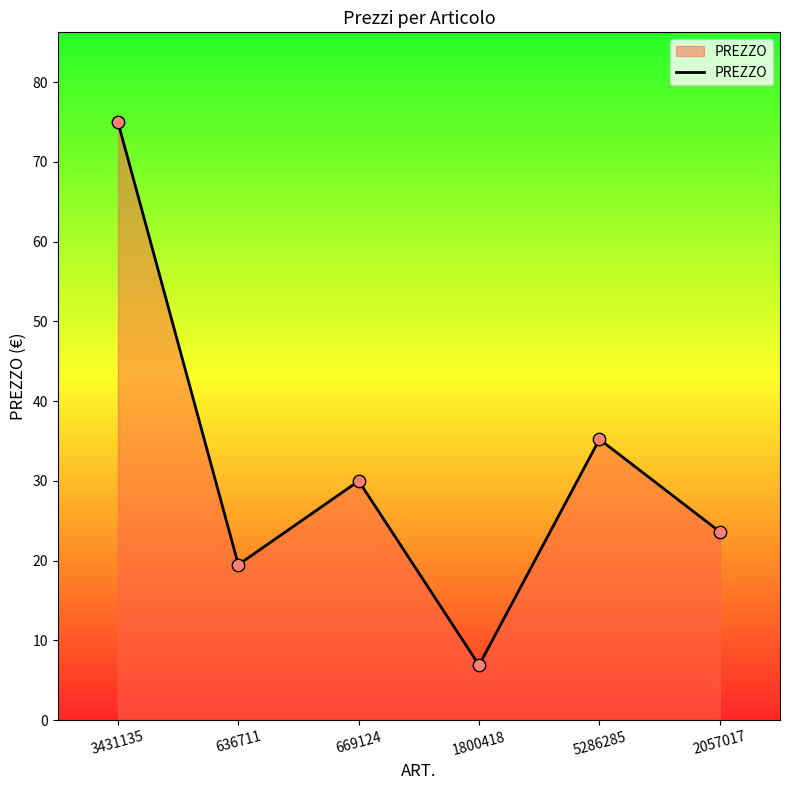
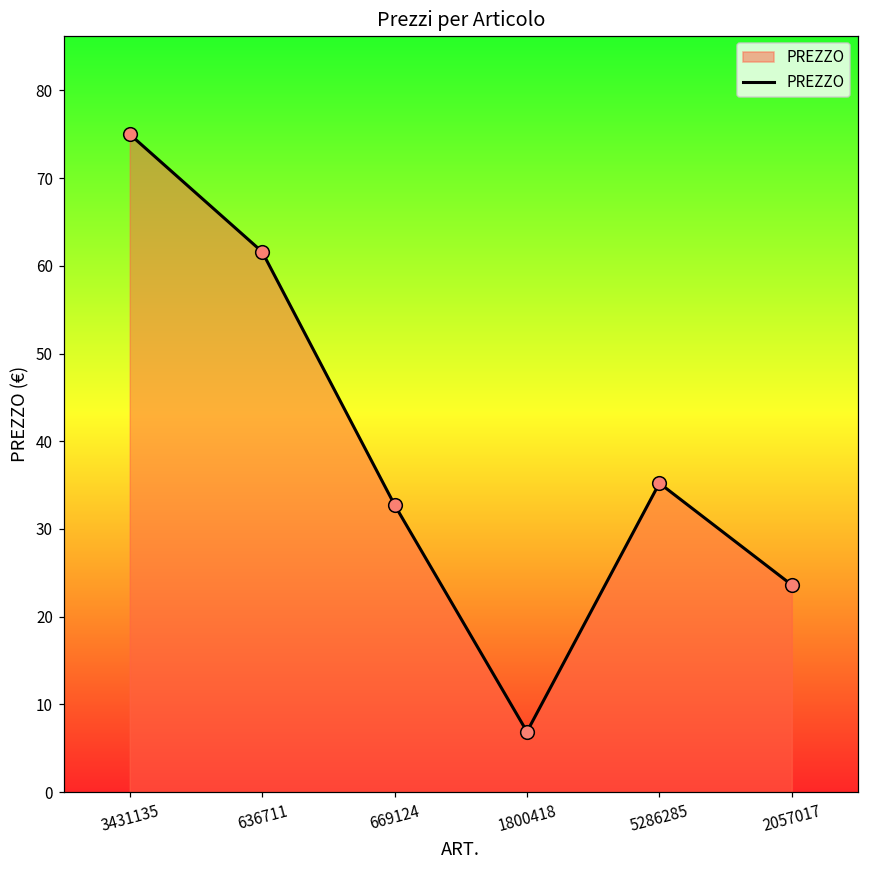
636711: 19 -> 62
669124: 30 -> 33
